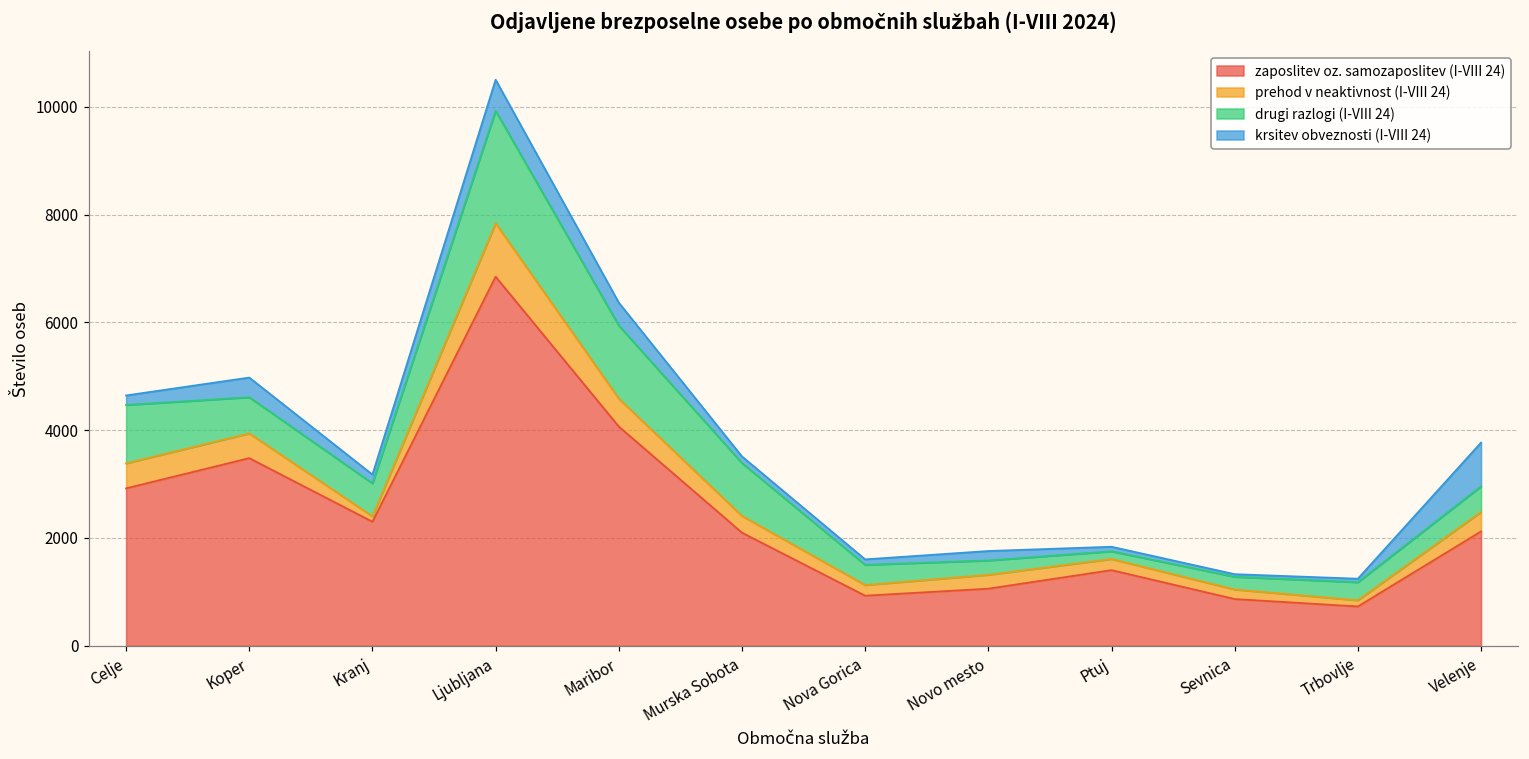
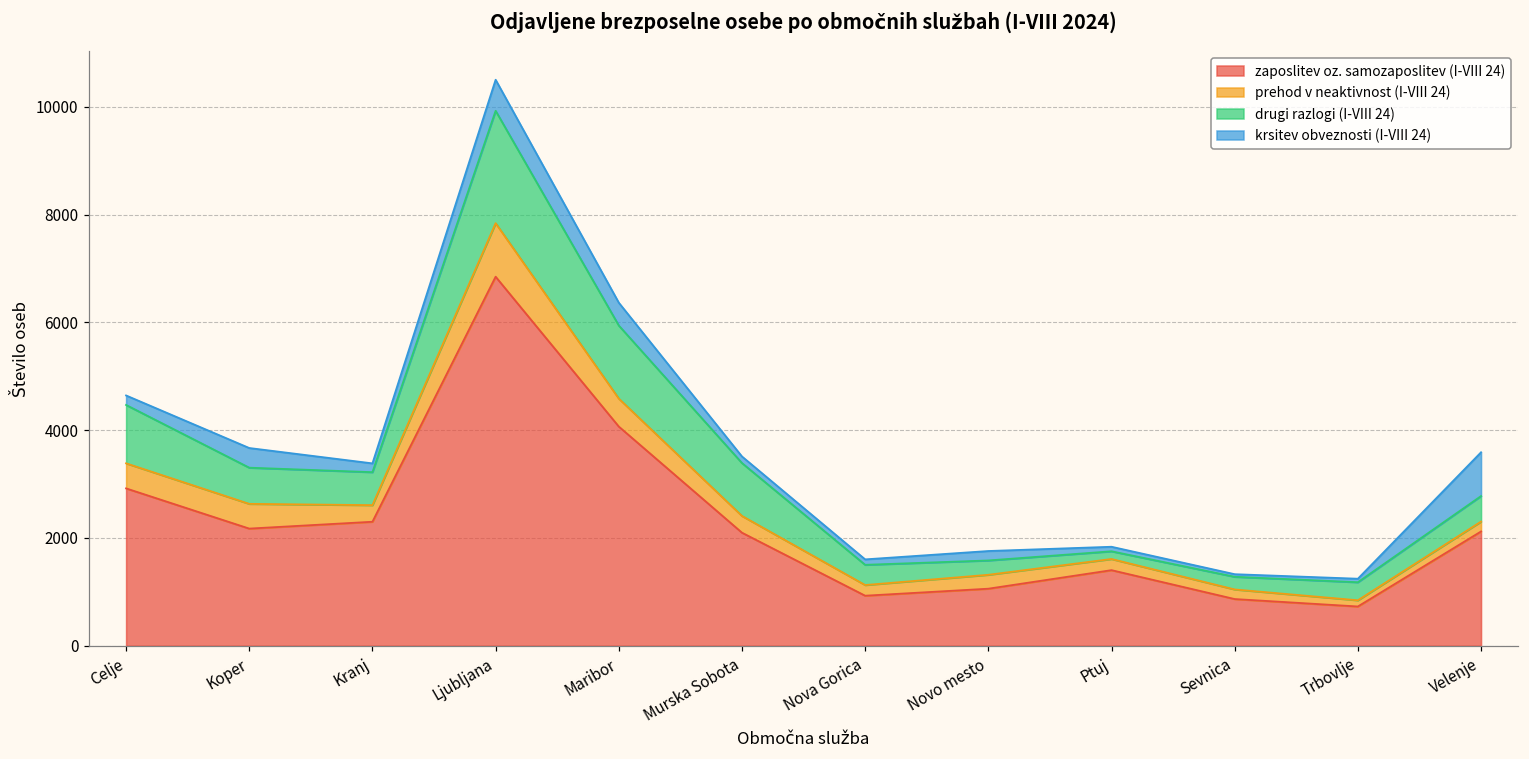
zaposlitev oz. samozaposlitev (I-VIII 24), Koper: 3500 -> 2200
prehod v neaktivnost (I-VIII 24), Kranj: 100 -> 300
prehod v neaktivnost (I-VIII 24), Velenje: 400 -> 200
